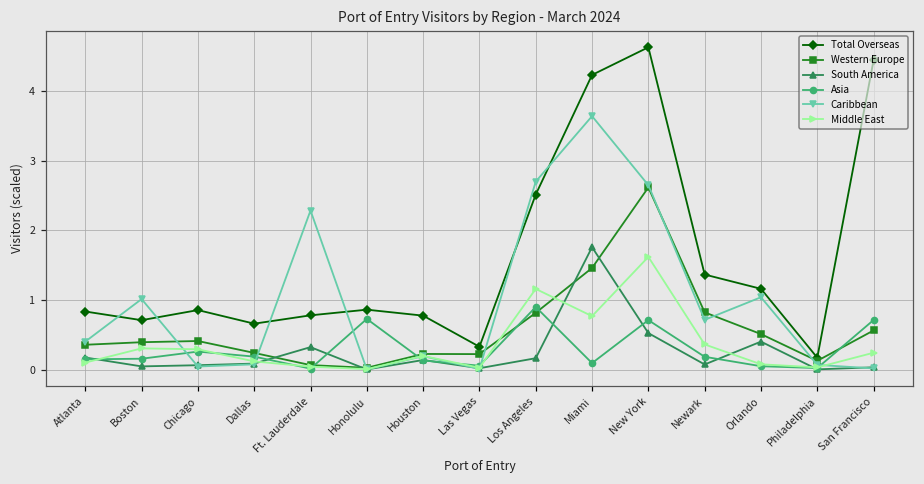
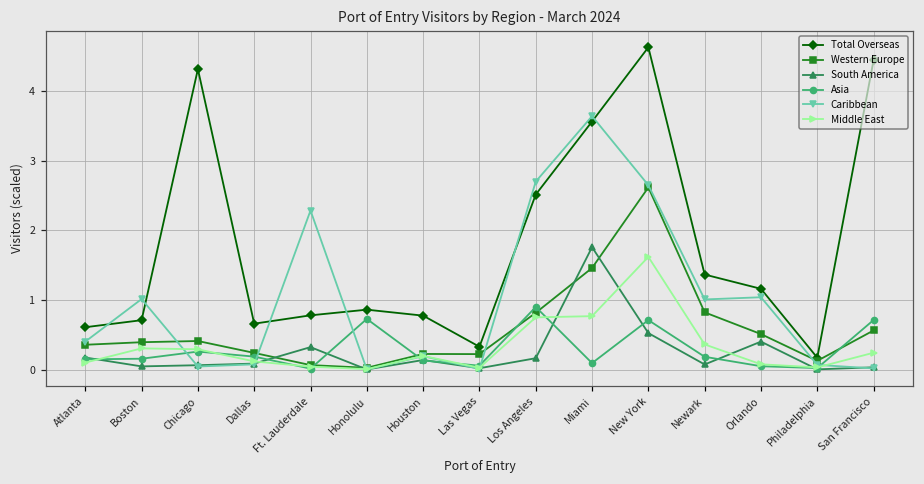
Total Overseas, Atlanta: 0.8 -> 0.6
Total Overseas, Chicago: 0.9 -> 4.3
Middle East, Los Angeles: 1.2 -> 0.8
Total Overseas, Miami: 4.2 -> 3.6
Caribbean, Newark: 0.7 -> 1.0
